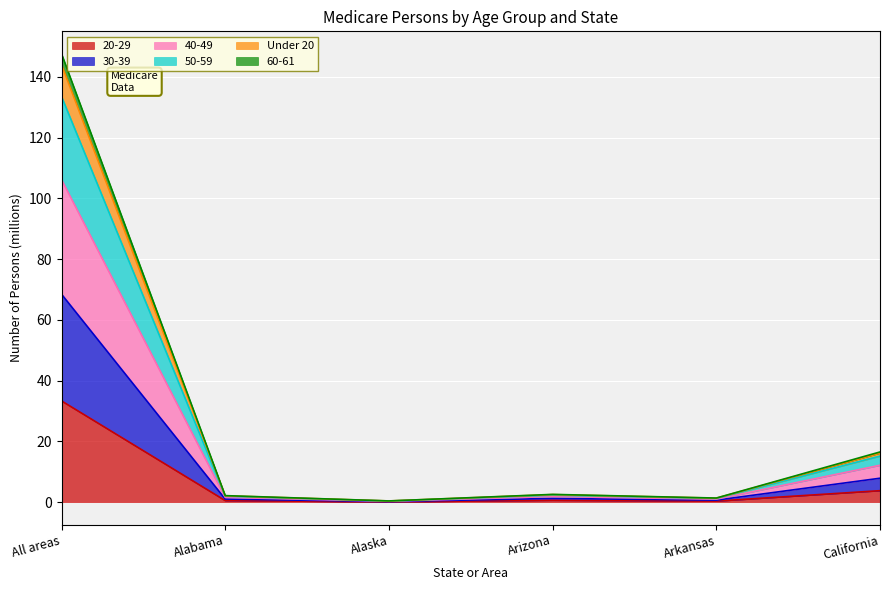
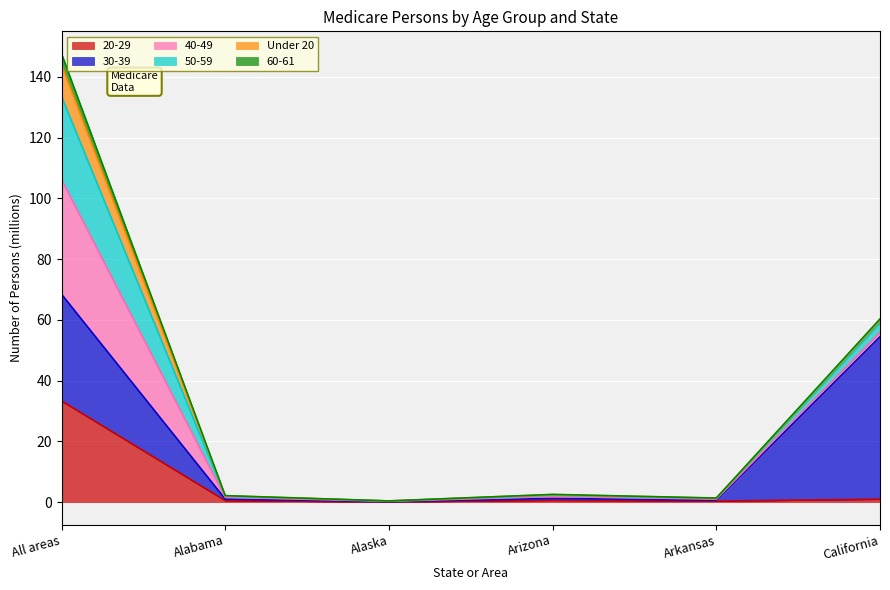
20-29, California: 4 -> 1
30-39, California: 4 -> 53
40-49, California: 4 -> 2
